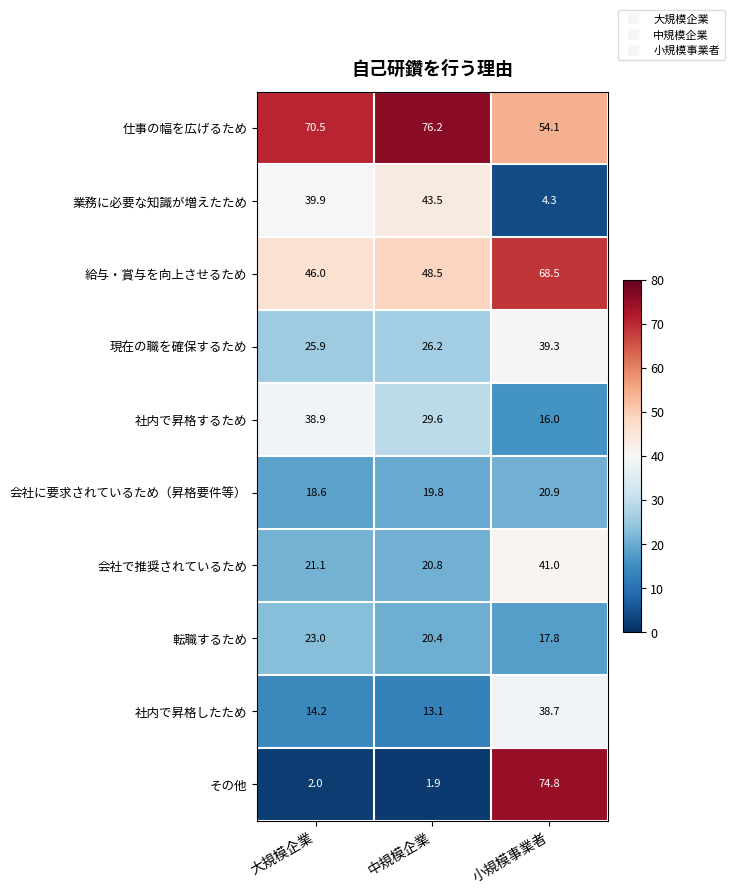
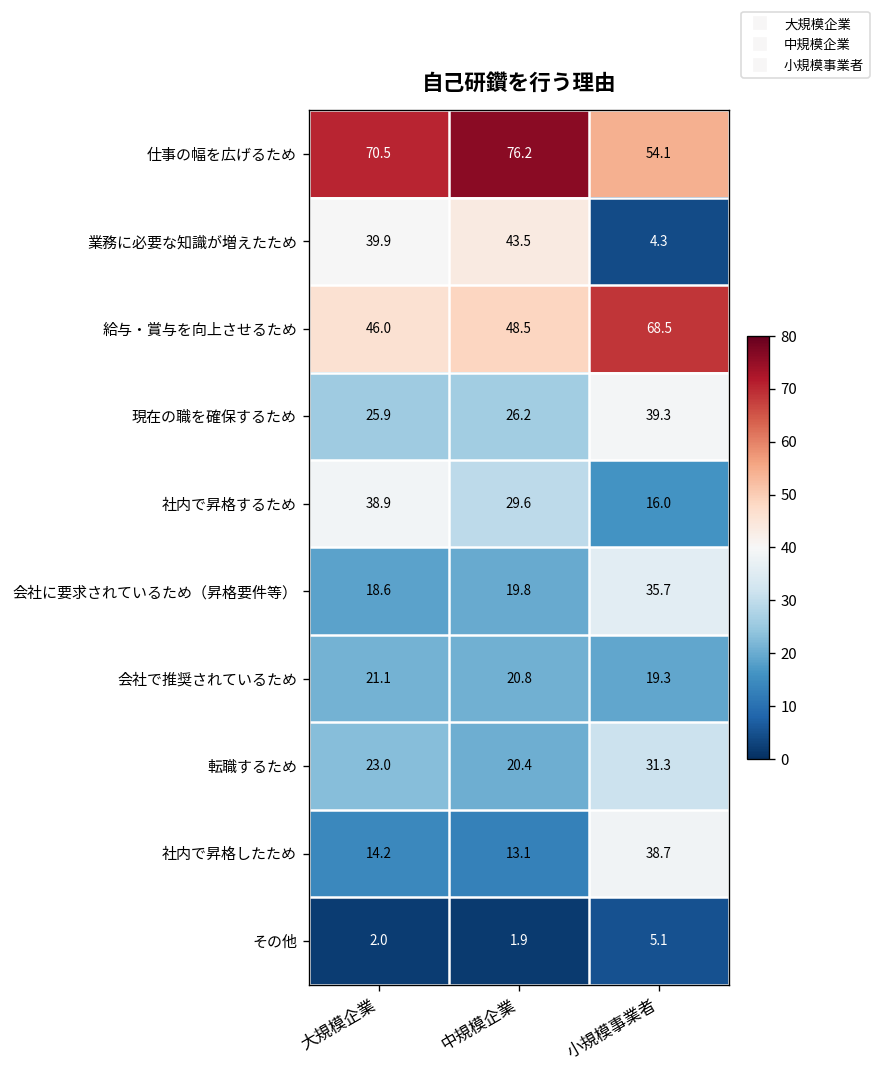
会社に要求されているため（昇格要件等）, 小規模事業者: 20.9 -> 35.7
会社で推奨されているため, 小規模事業者: 41.0 -> 19.3
転職するため, 小規模事業者: 17.8 -> 31.3
その他, 小規模事業者: 74.8 -> 5.1
